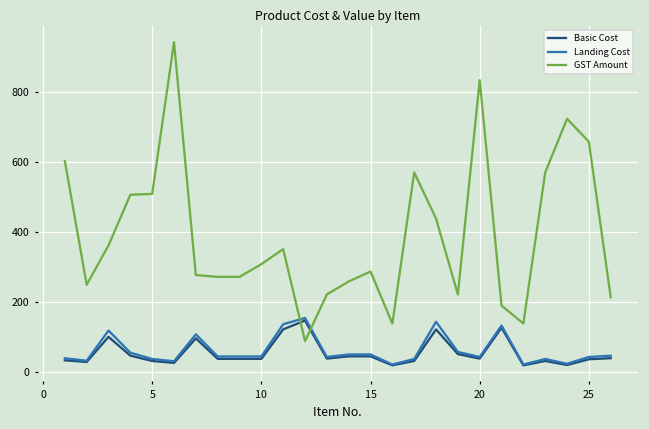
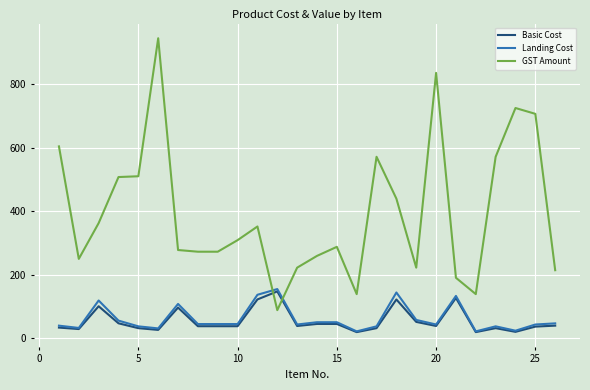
GST Amount, 25: 660 -> 710
